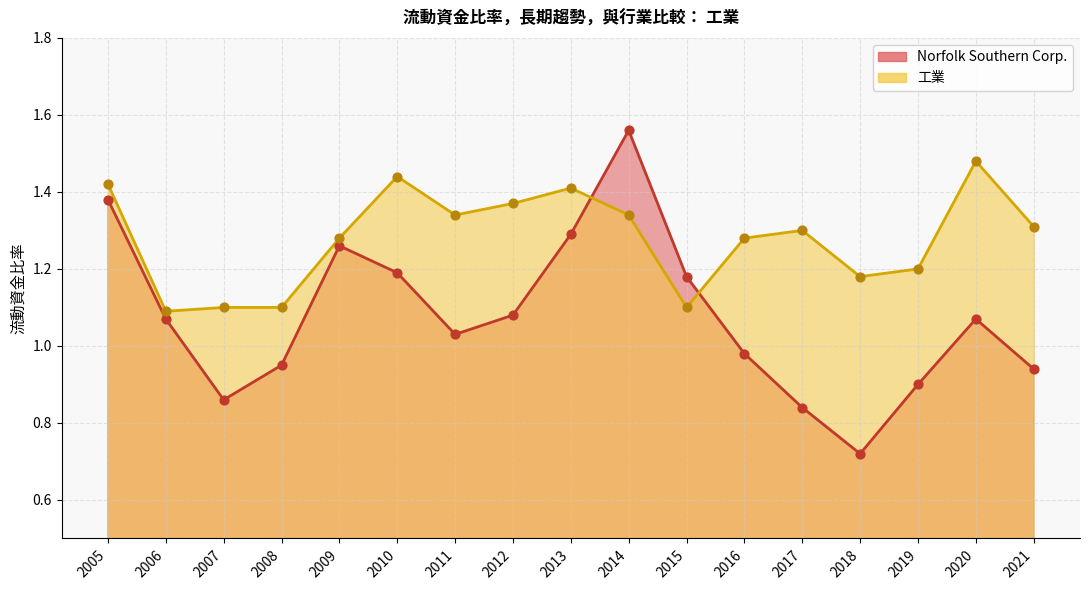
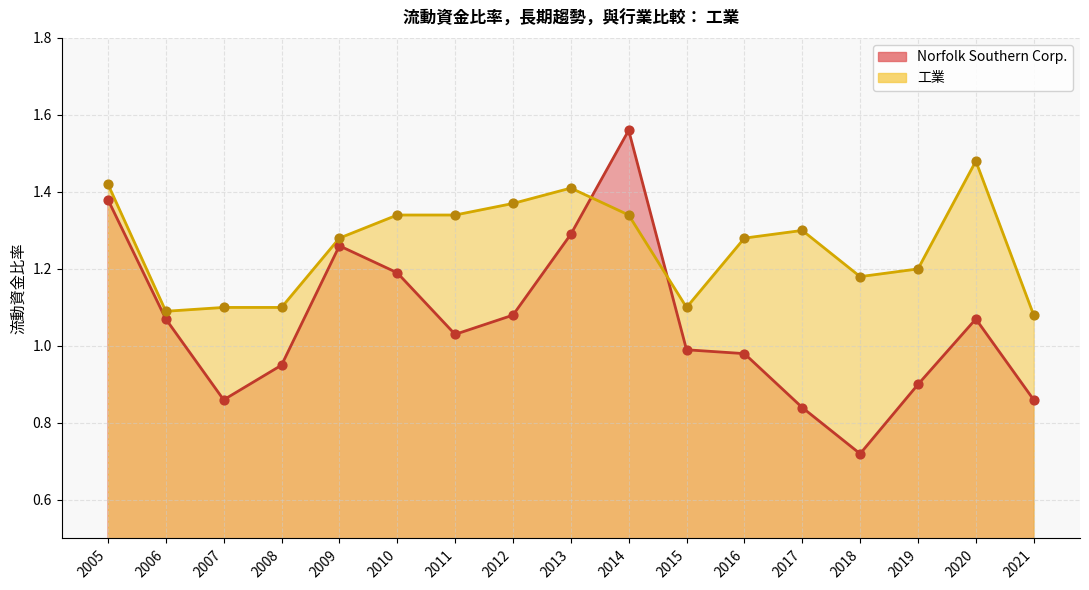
工業, 2010: 1.44 -> 1.34
Norfolk Southern Corp., 2015: 1.18 -> 0.99
Norfolk Southern Corp., 2021: 0.94 -> 0.86
工業, 2021: 1.31 -> 1.08
